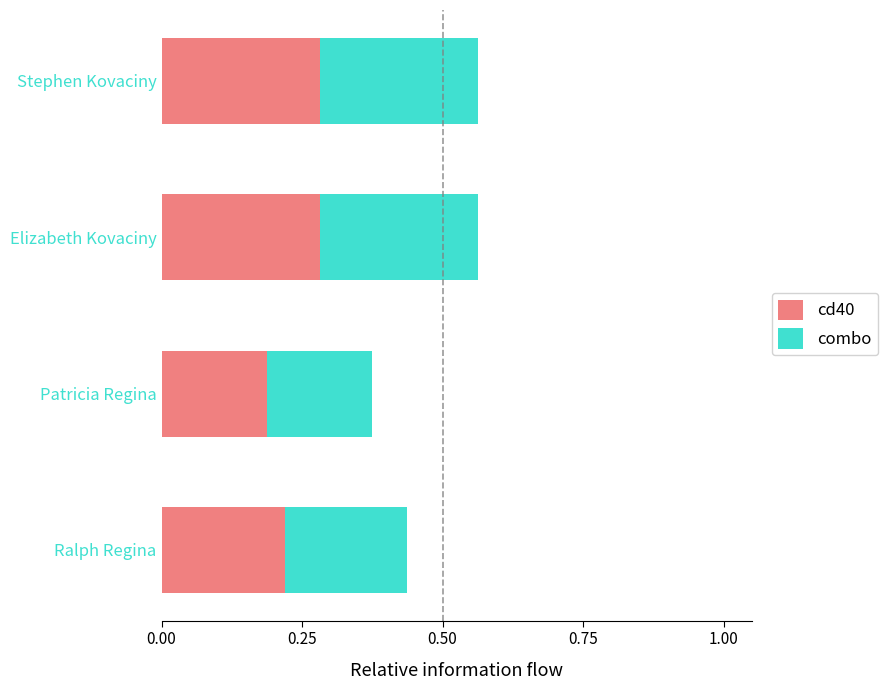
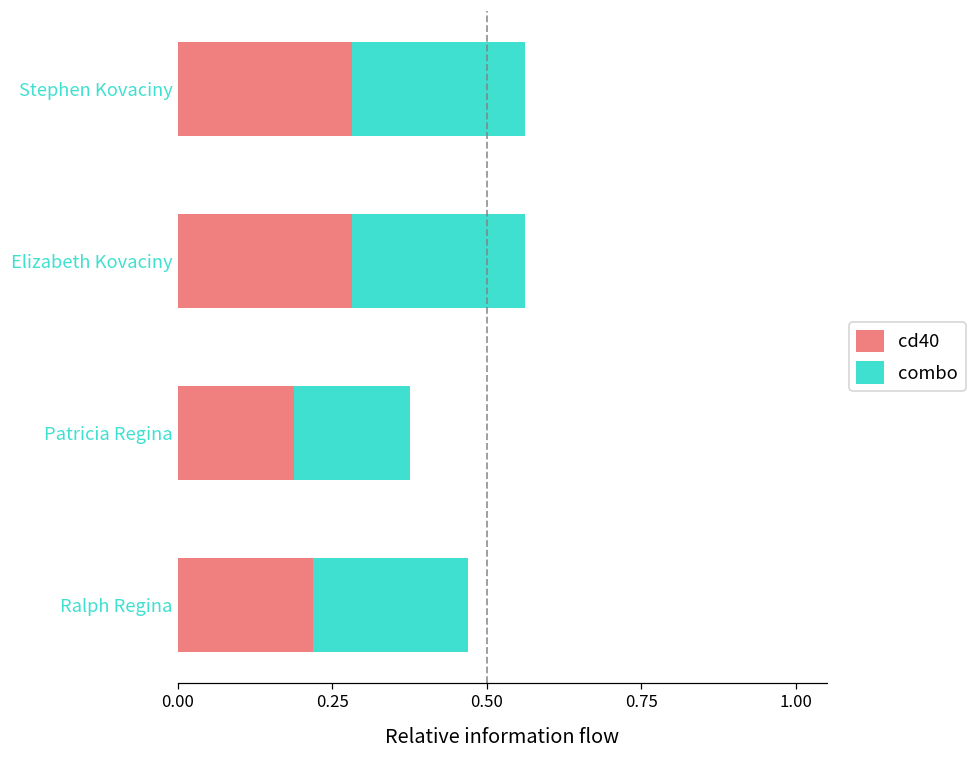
combo, Ralph Regina: 0.22 -> 0.25
